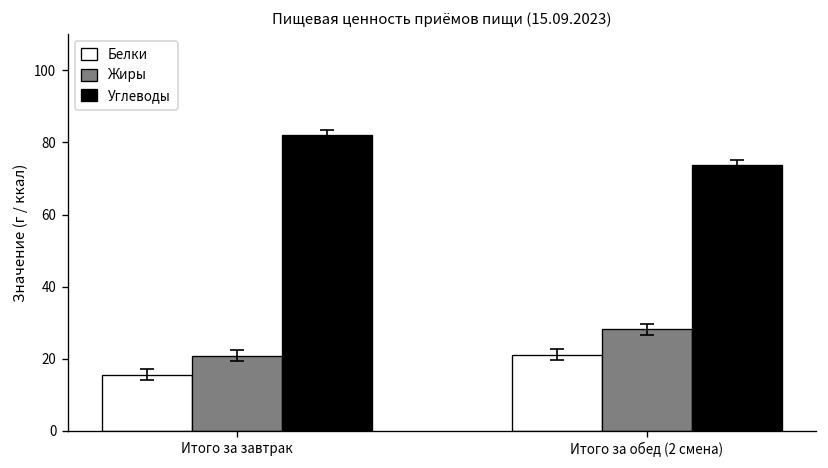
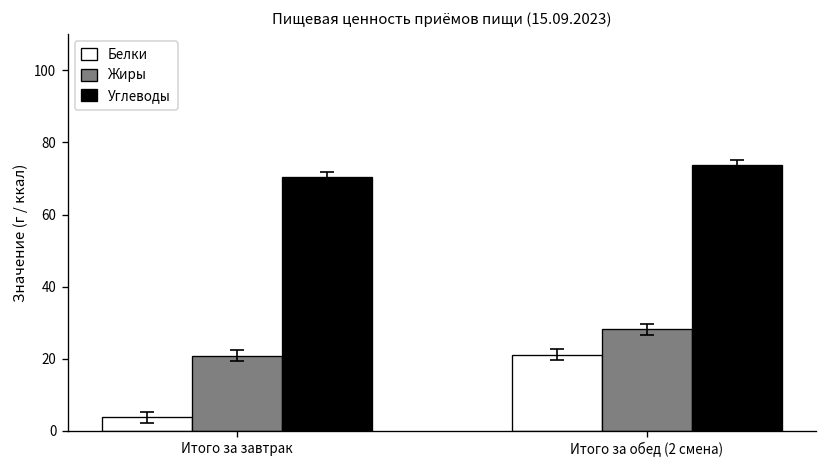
Белки, Итого за завтрак: 16 -> 4
Углеводы, Итого за завтрак: 82 -> 70
